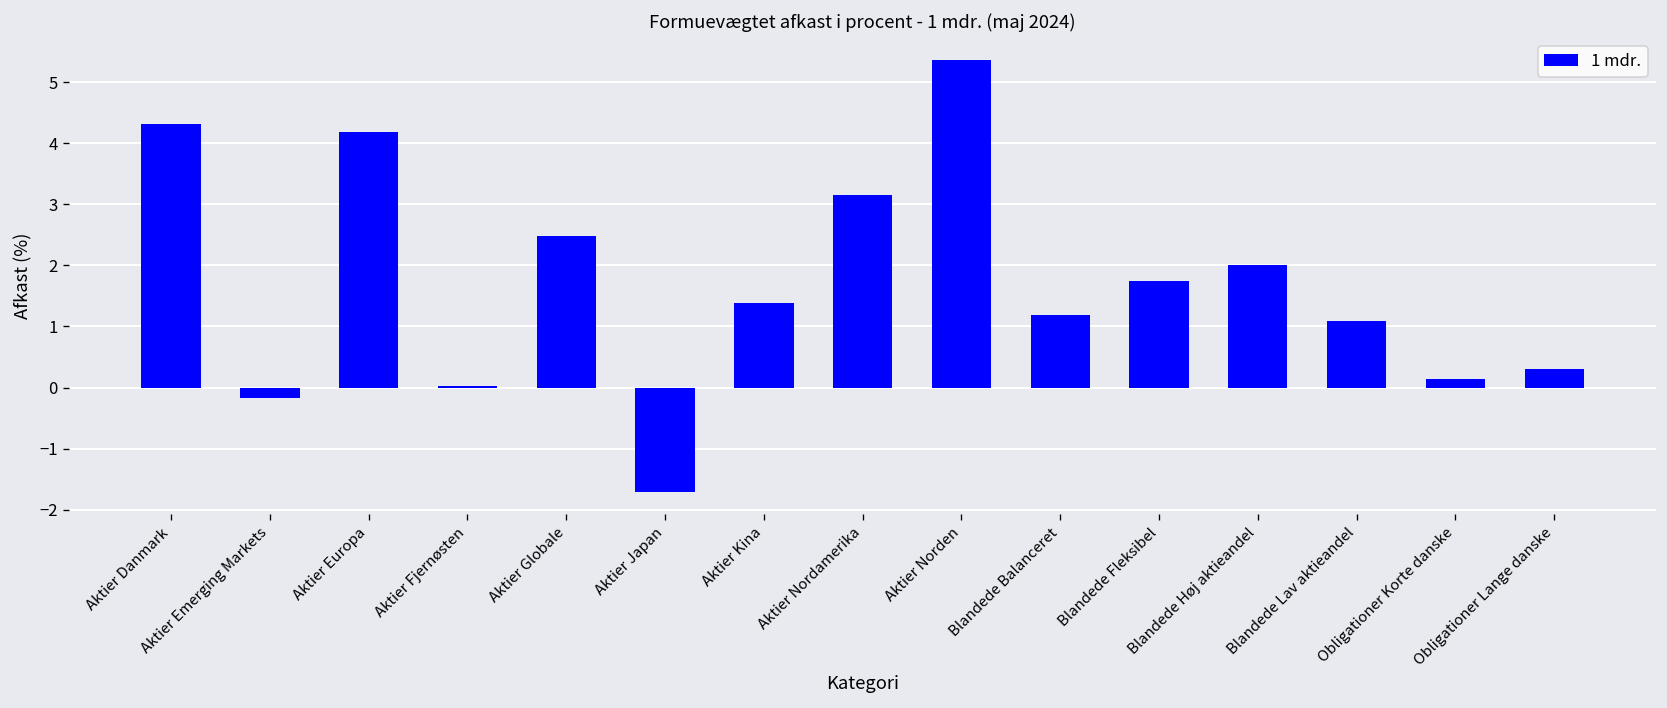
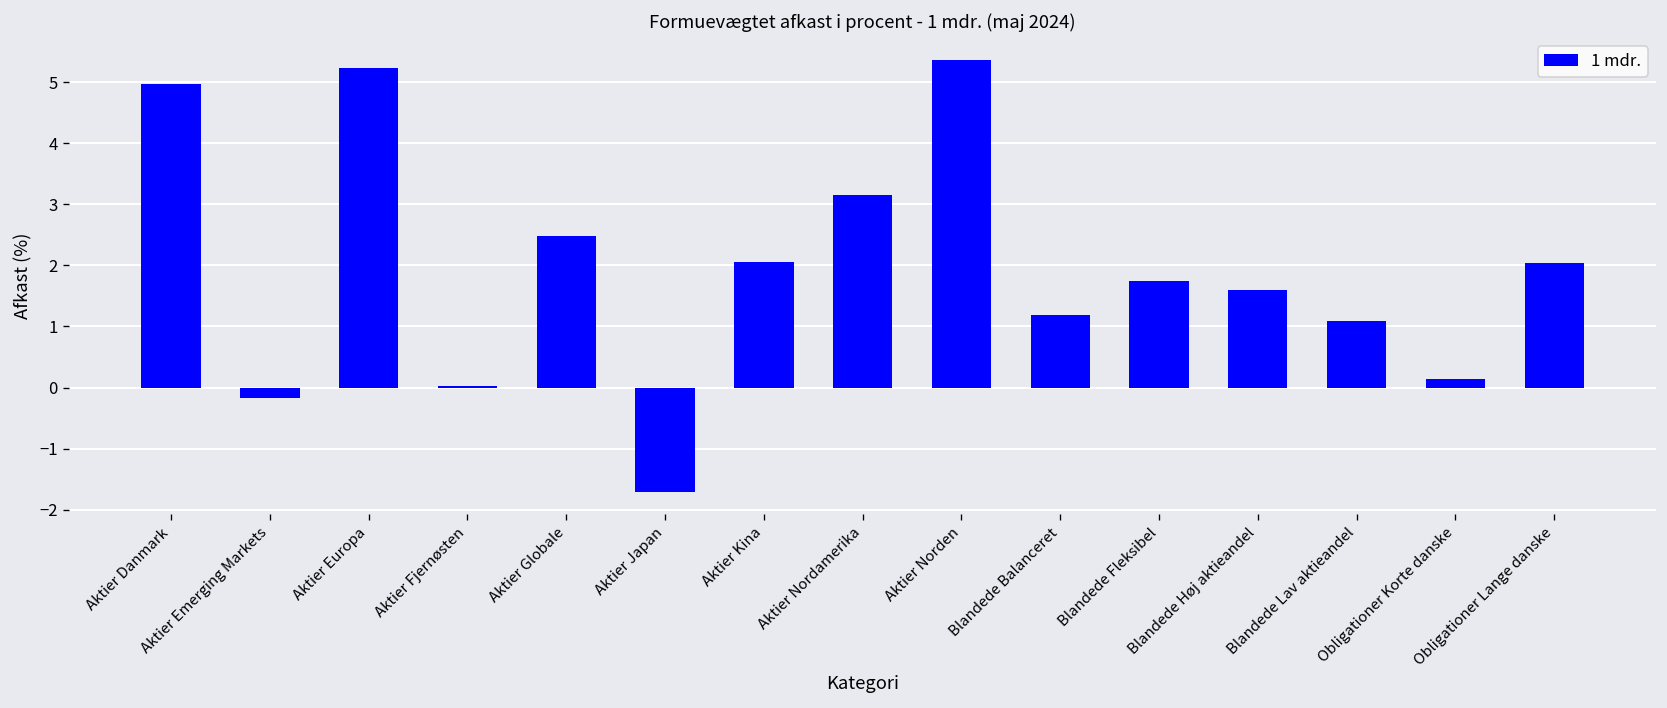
Aktier Danmark: 4.3 -> 5.0
Aktier Europa: 4.2 -> 5.2
Aktier Kina: 1.4 -> 2.1
Blandede Høj aktieandel: 2.0 -> 1.6
Obligationer Lange danske: 0.3 -> 2.0
